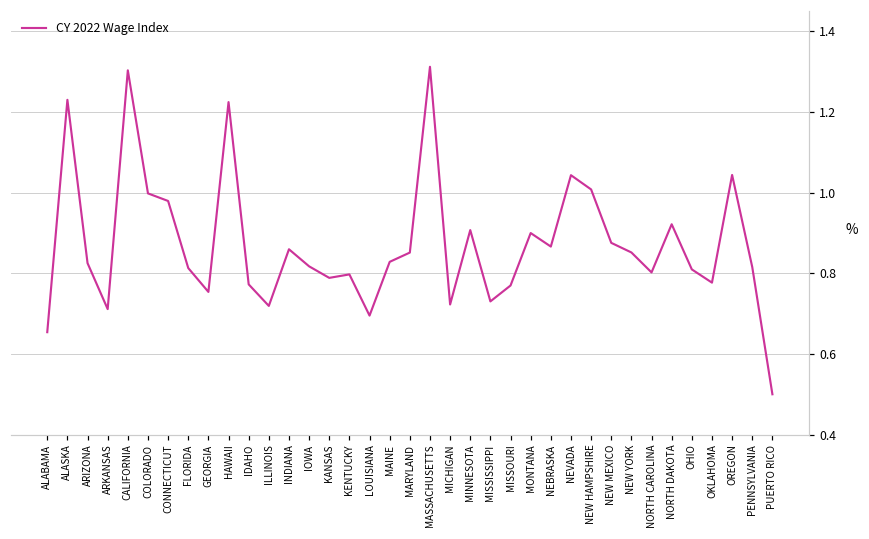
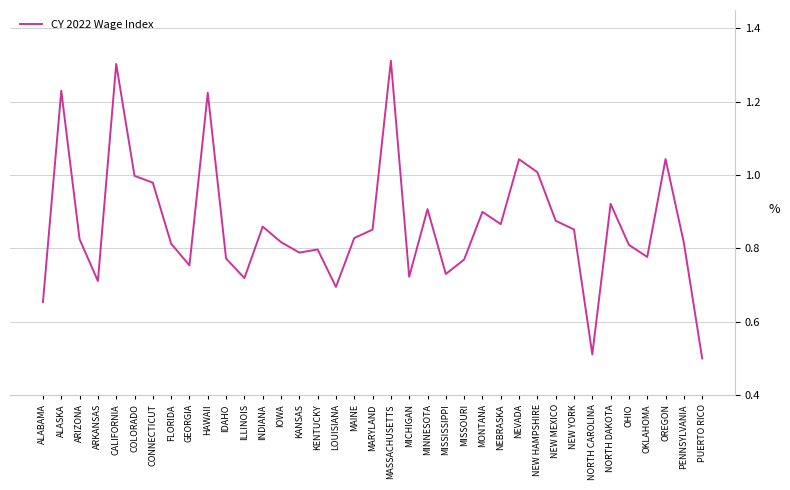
NORTH CAROLINA: 0.80 -> 0.51
